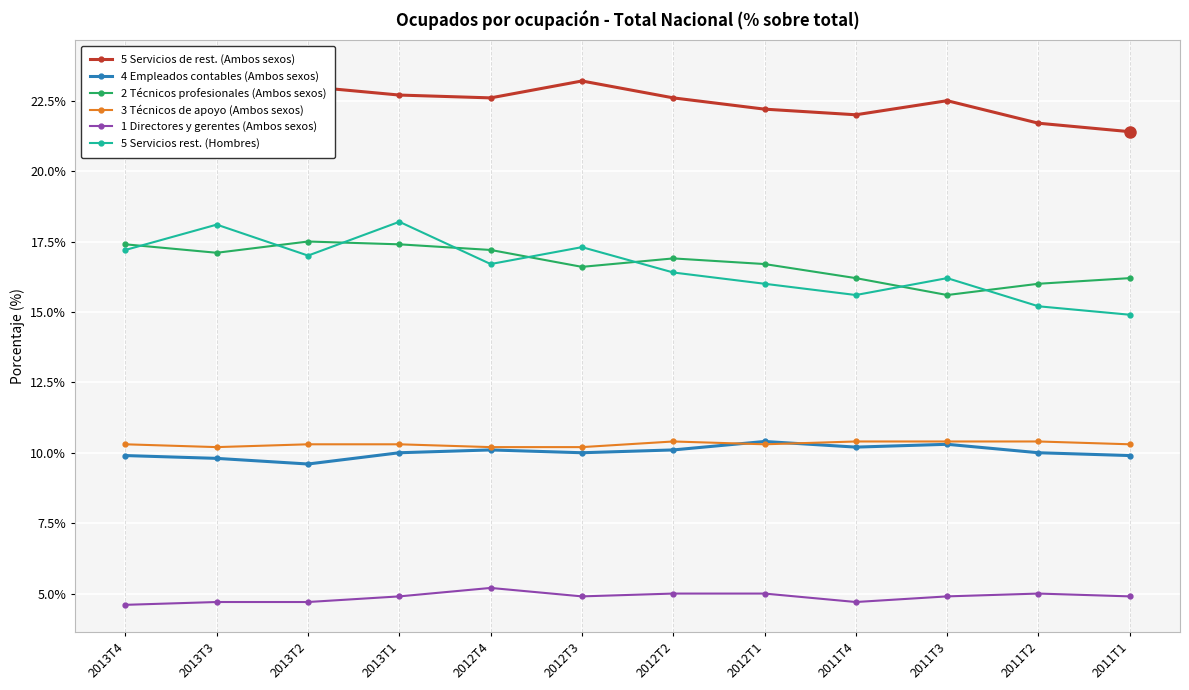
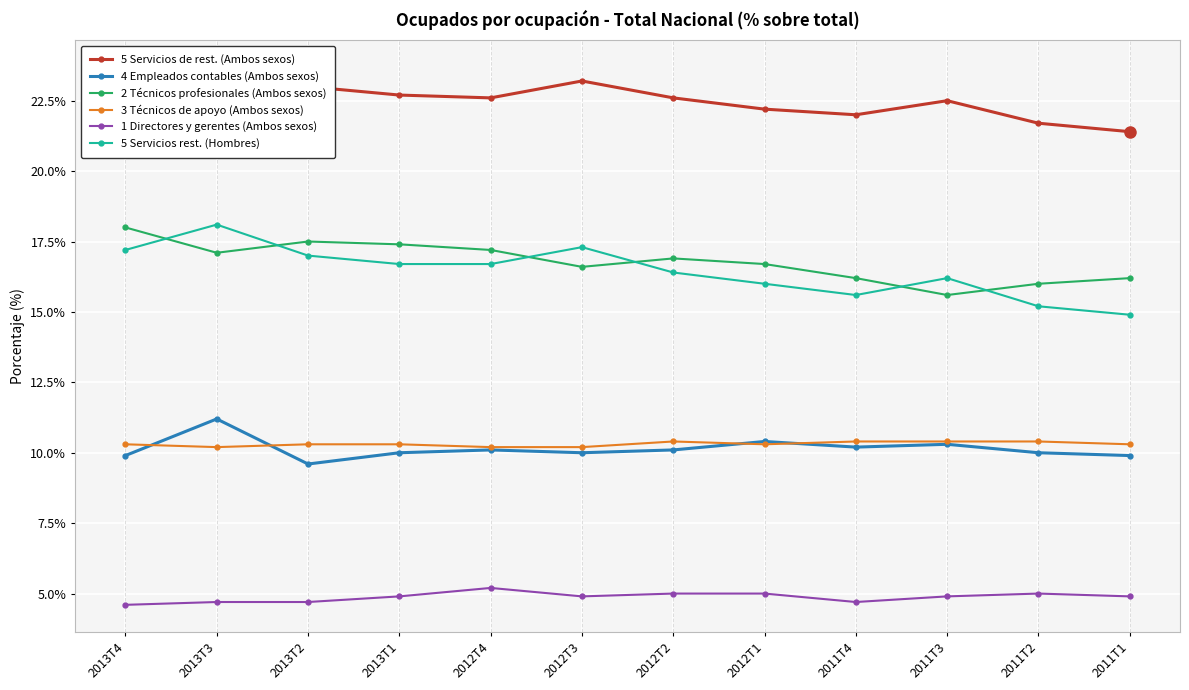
2 Técnicos profesionales (Ambos sexos), 2013T4: 17.4% -> 18.0%
4 Empleados contables (Ambos sexos), 2013T3: 9.8% -> 11.2%
5 Servicios rest. (Hombres), 2013T1: 18.2% -> 16.7%
